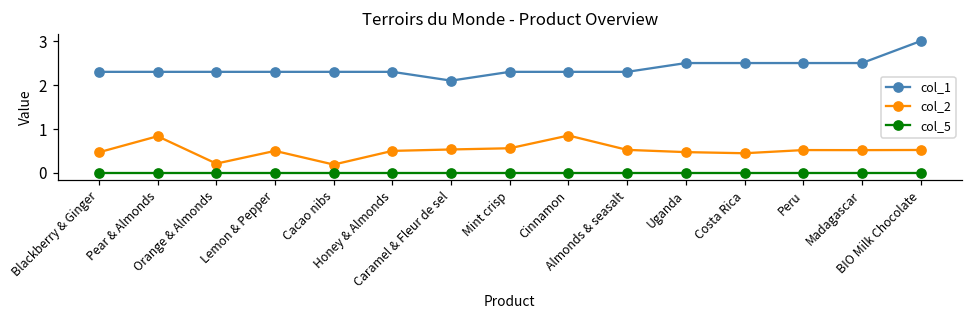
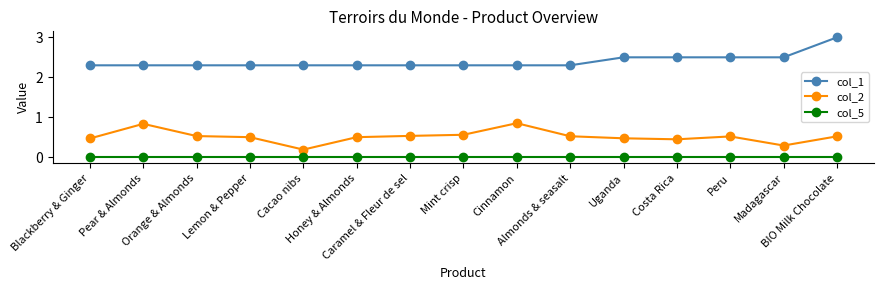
col_2, Orange & Almonds: 0.2 -> 0.5
col_1, Caramel & Fleur de sel: 2.1 -> 2.3
col_2, Madagascar: 0.5 -> 0.3
